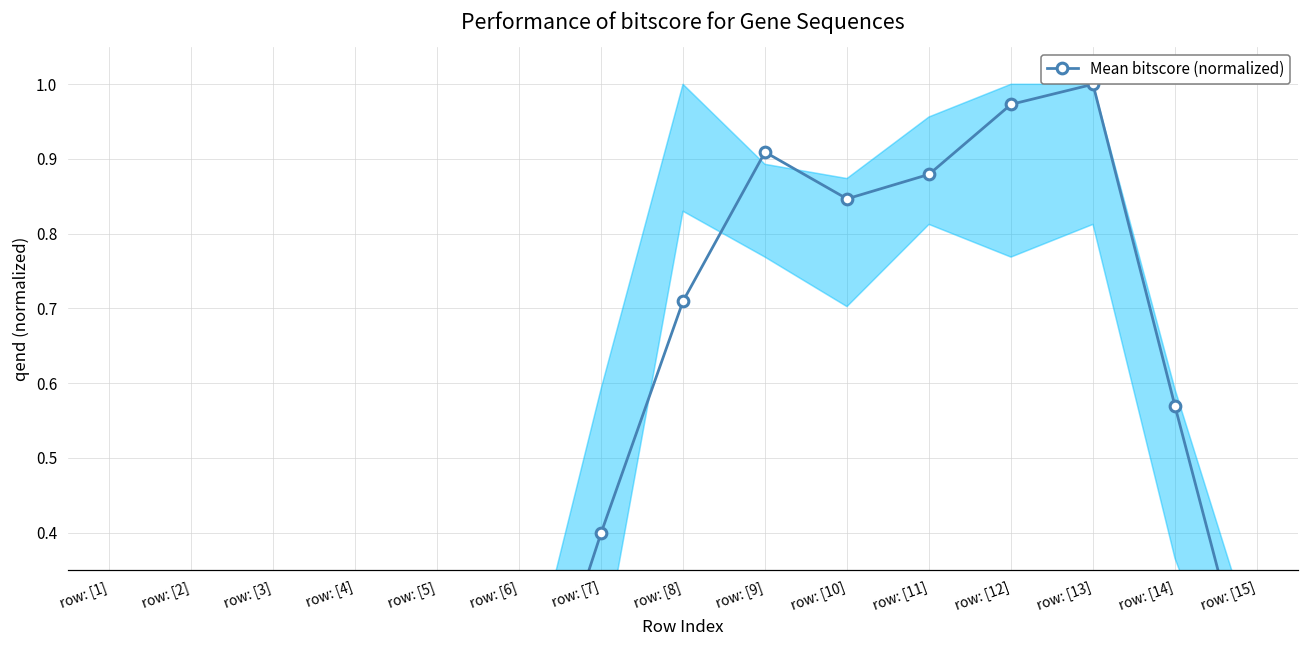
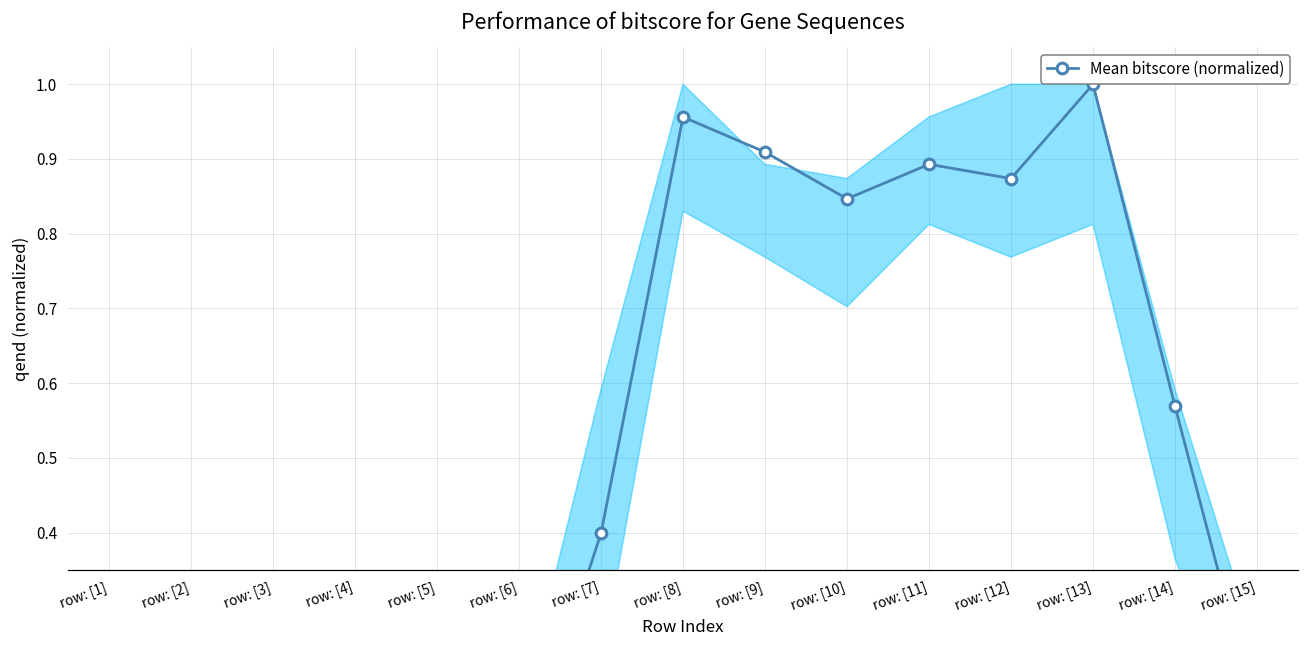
Mean bitscore (normalized), row: [8]: 0.71 -> 0.96
Mean bitscore (normalized), row: [11]: 0.88 -> 0.89
Mean bitscore (normalized), row: [12]: 0.97 -> 0.87
